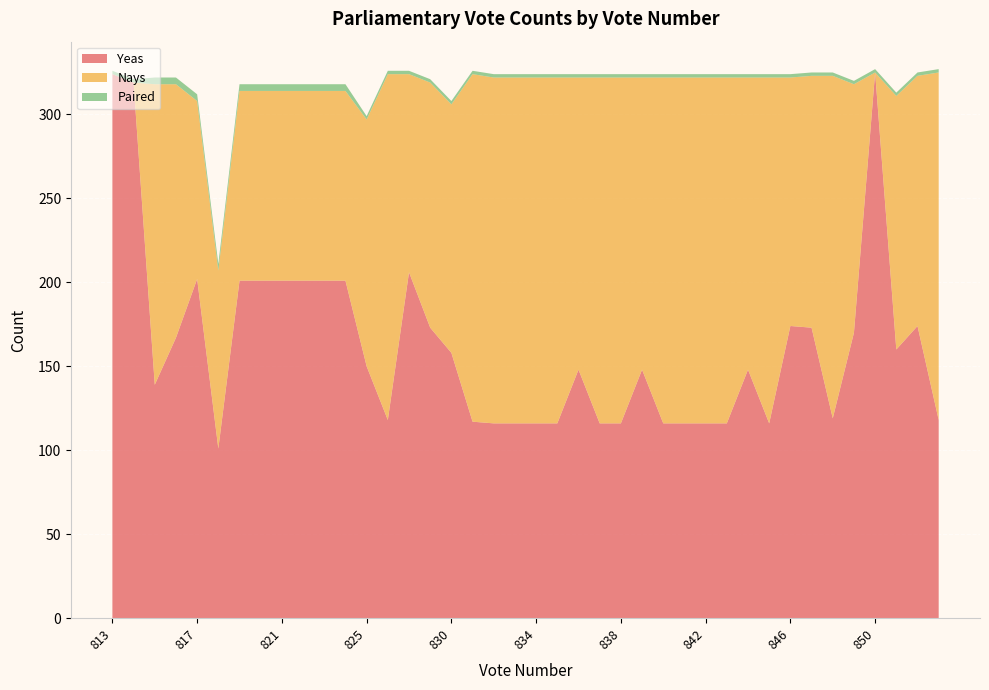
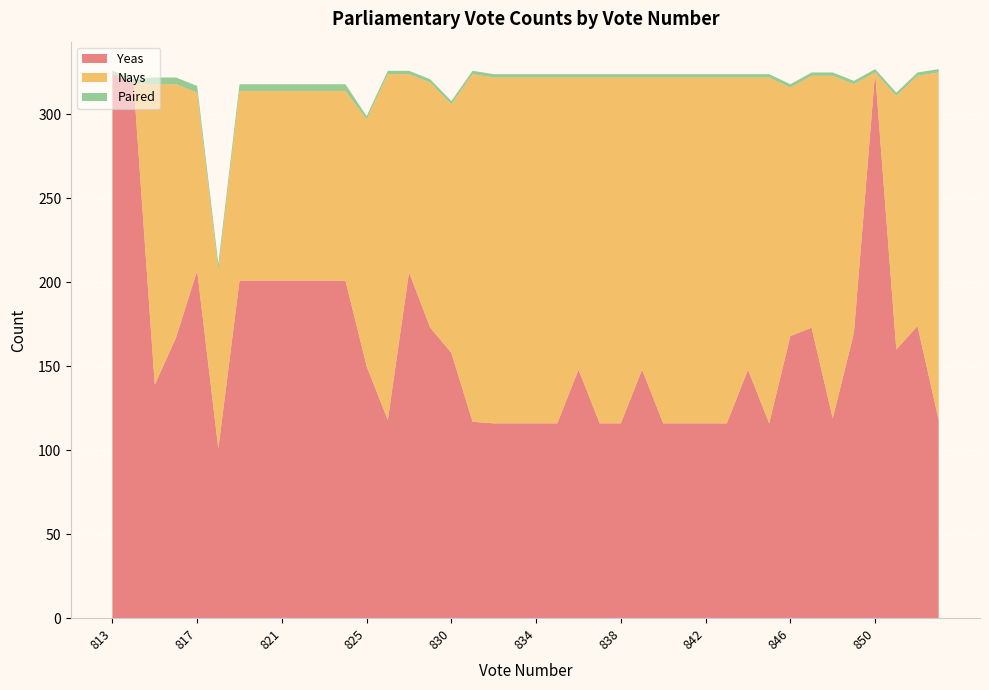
Yeas, 817: 202 -> 207
Yeas, 846: 174 -> 168
